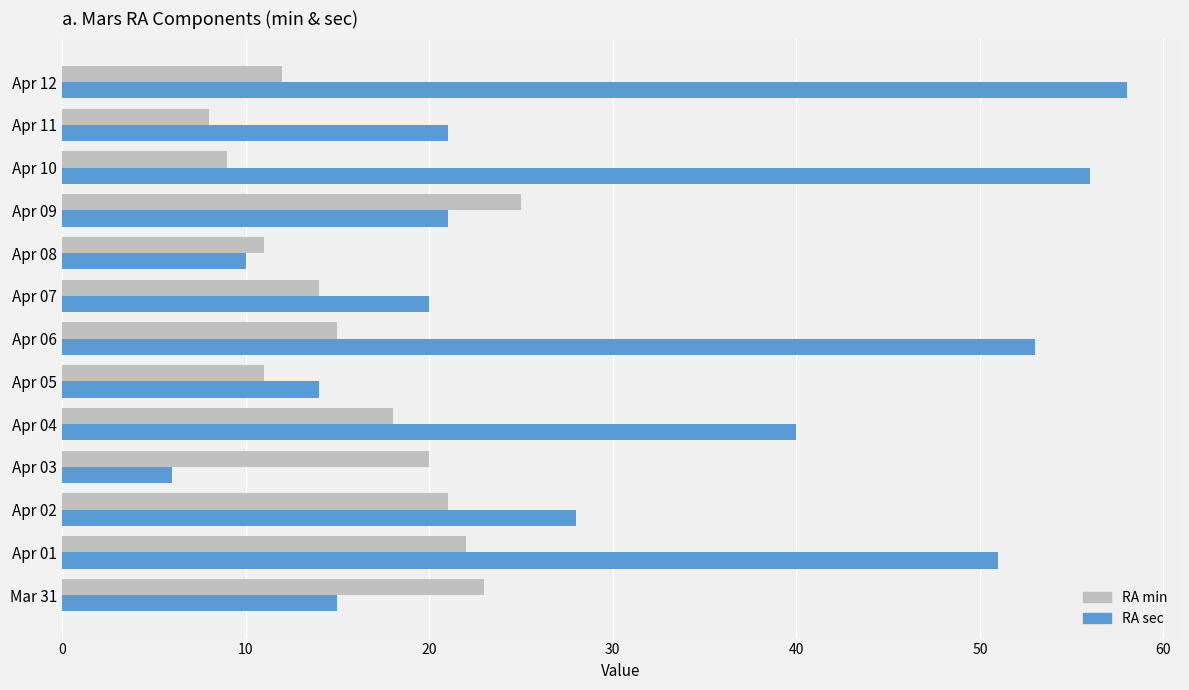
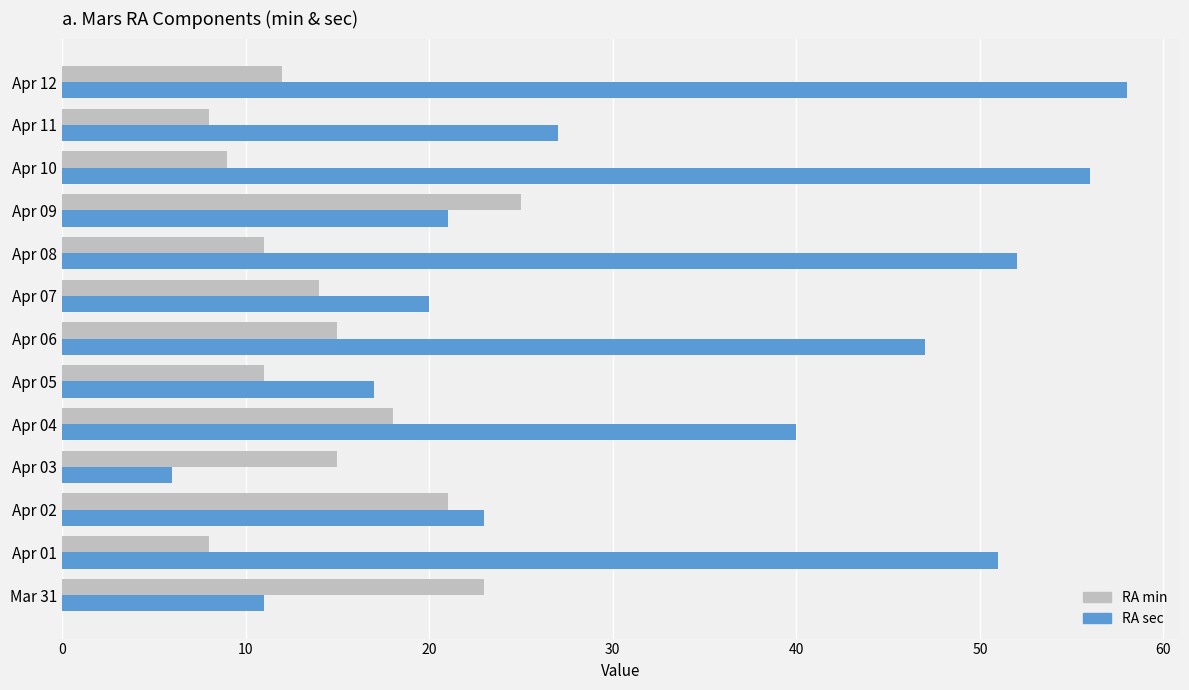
RA sec, Apr 11: 21 -> 27
RA sec, Apr 08: 10 -> 52
RA sec, Apr 06: 53 -> 47
RA sec, Apr 05: 14 -> 17
RA min, Apr 03: 20 -> 15
RA sec, Apr 02: 28 -> 23
RA min, Apr 01: 22 -> 8
RA sec, Mar 31: 15 -> 11
